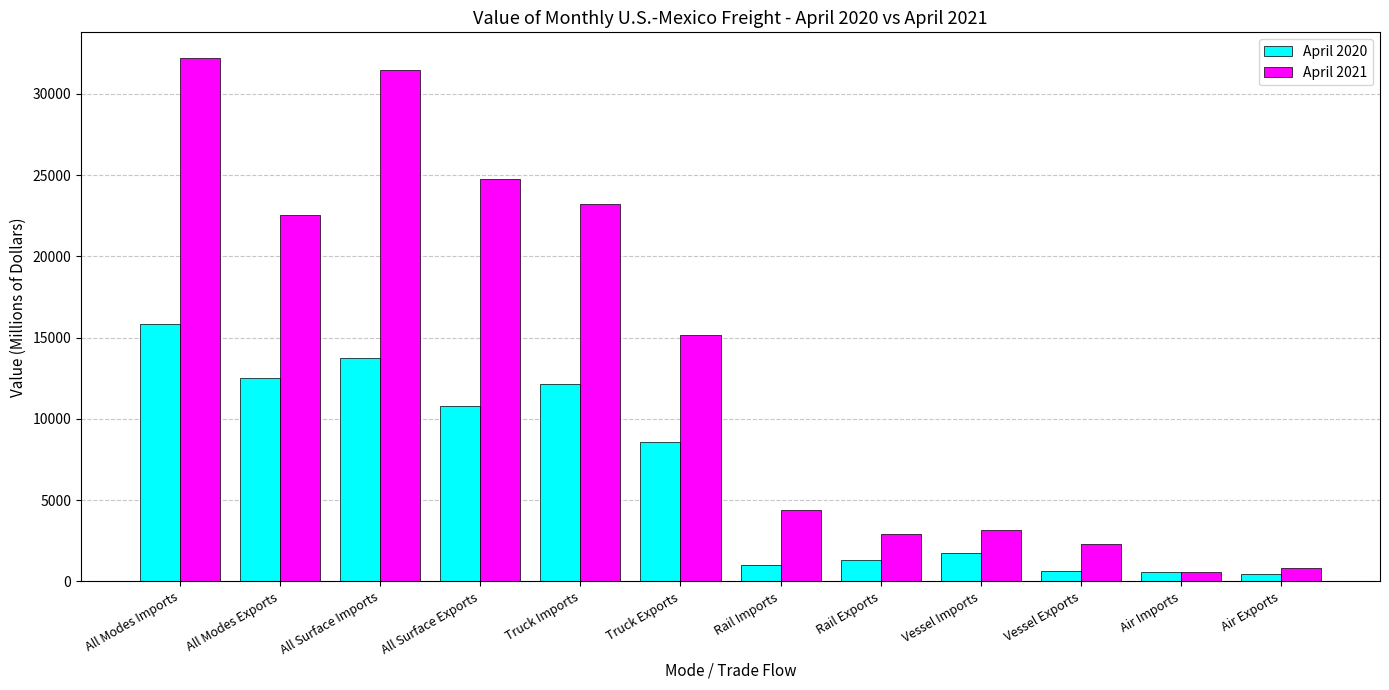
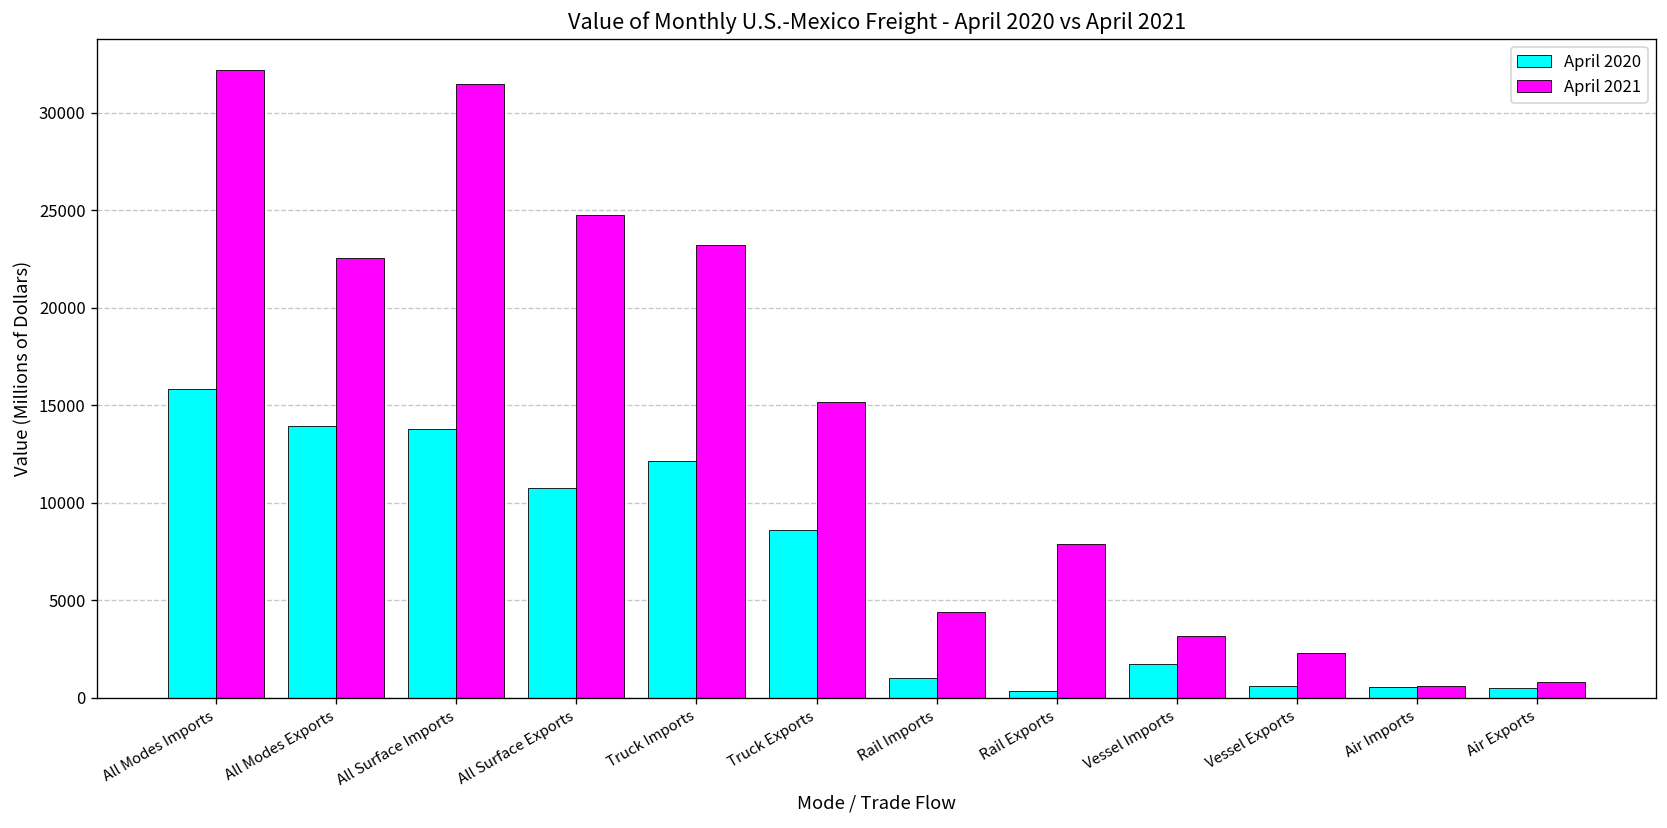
April 2020, All Modes Exports: 12500 -> 13900
April 2020, Rail Exports: 1300 -> 400
April 2021, Rail Exports: 2900 -> 7900
